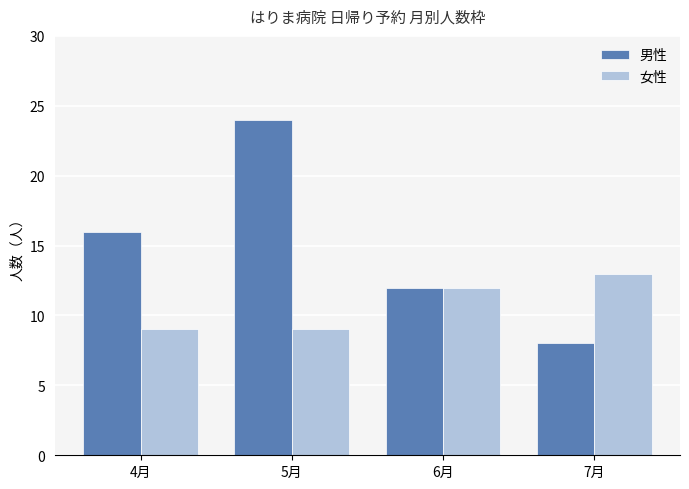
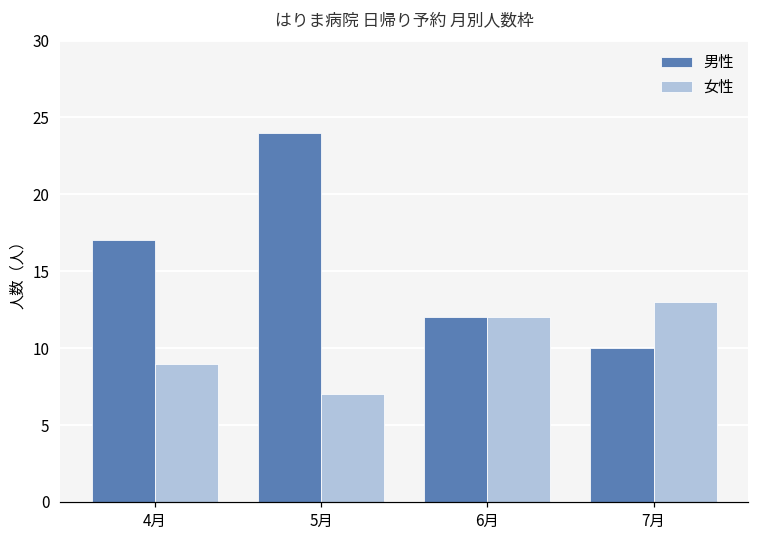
男性, 4月: 16 -> 17
女性, 5月: 9 -> 7
男性, 7月: 8 -> 10
